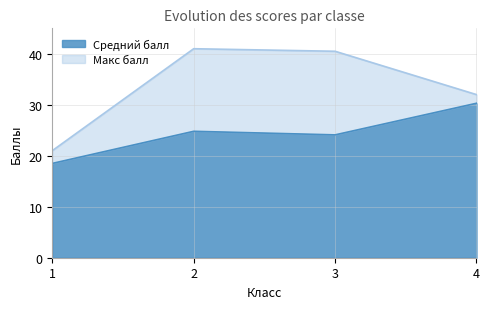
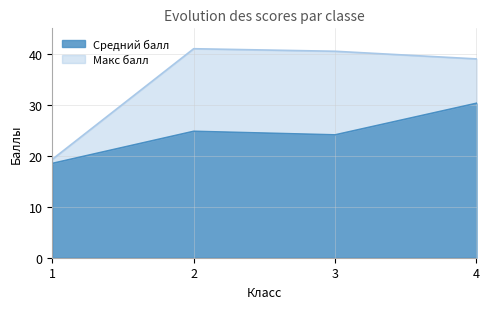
Макс балл, 1: 21 -> 19
Макс балл, 4: 32 -> 39
